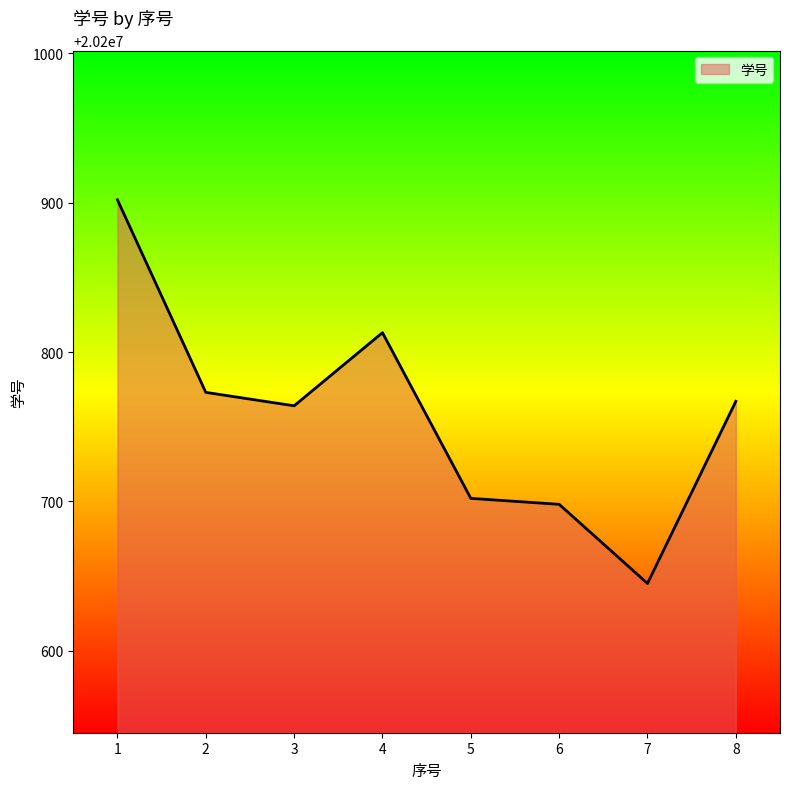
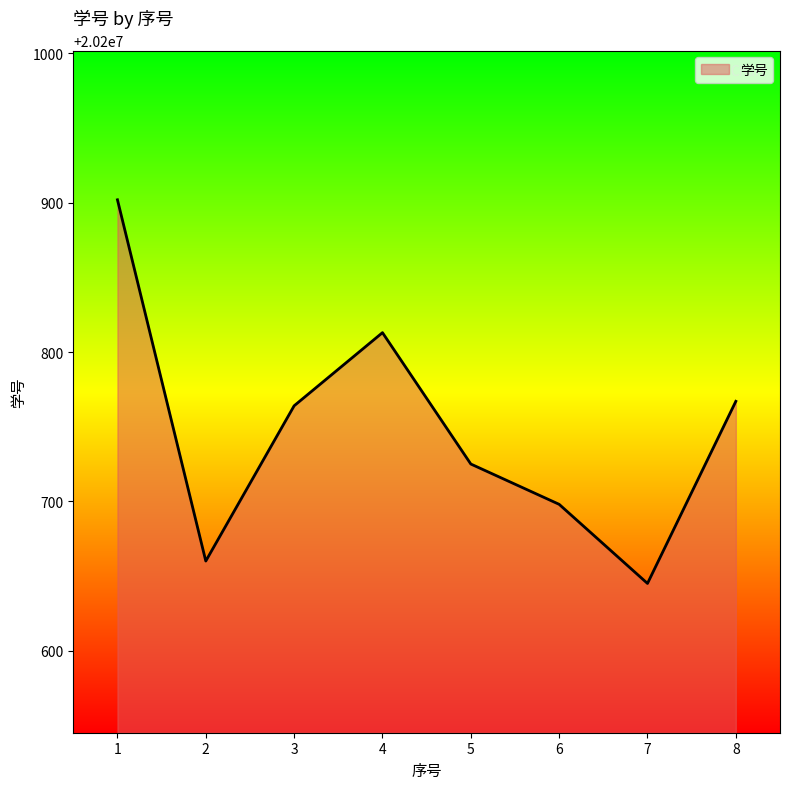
2: 20200773 -> 20200660
5: 20200702 -> 20200725
